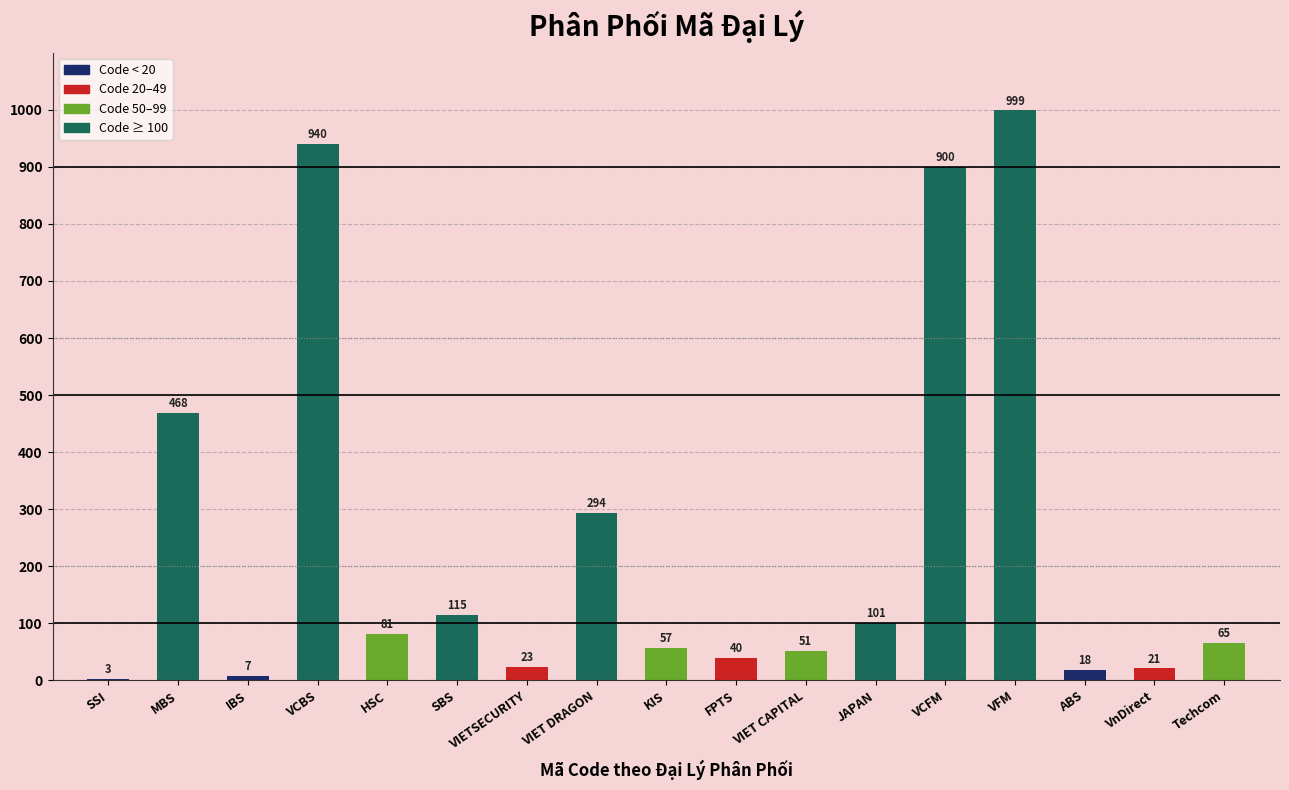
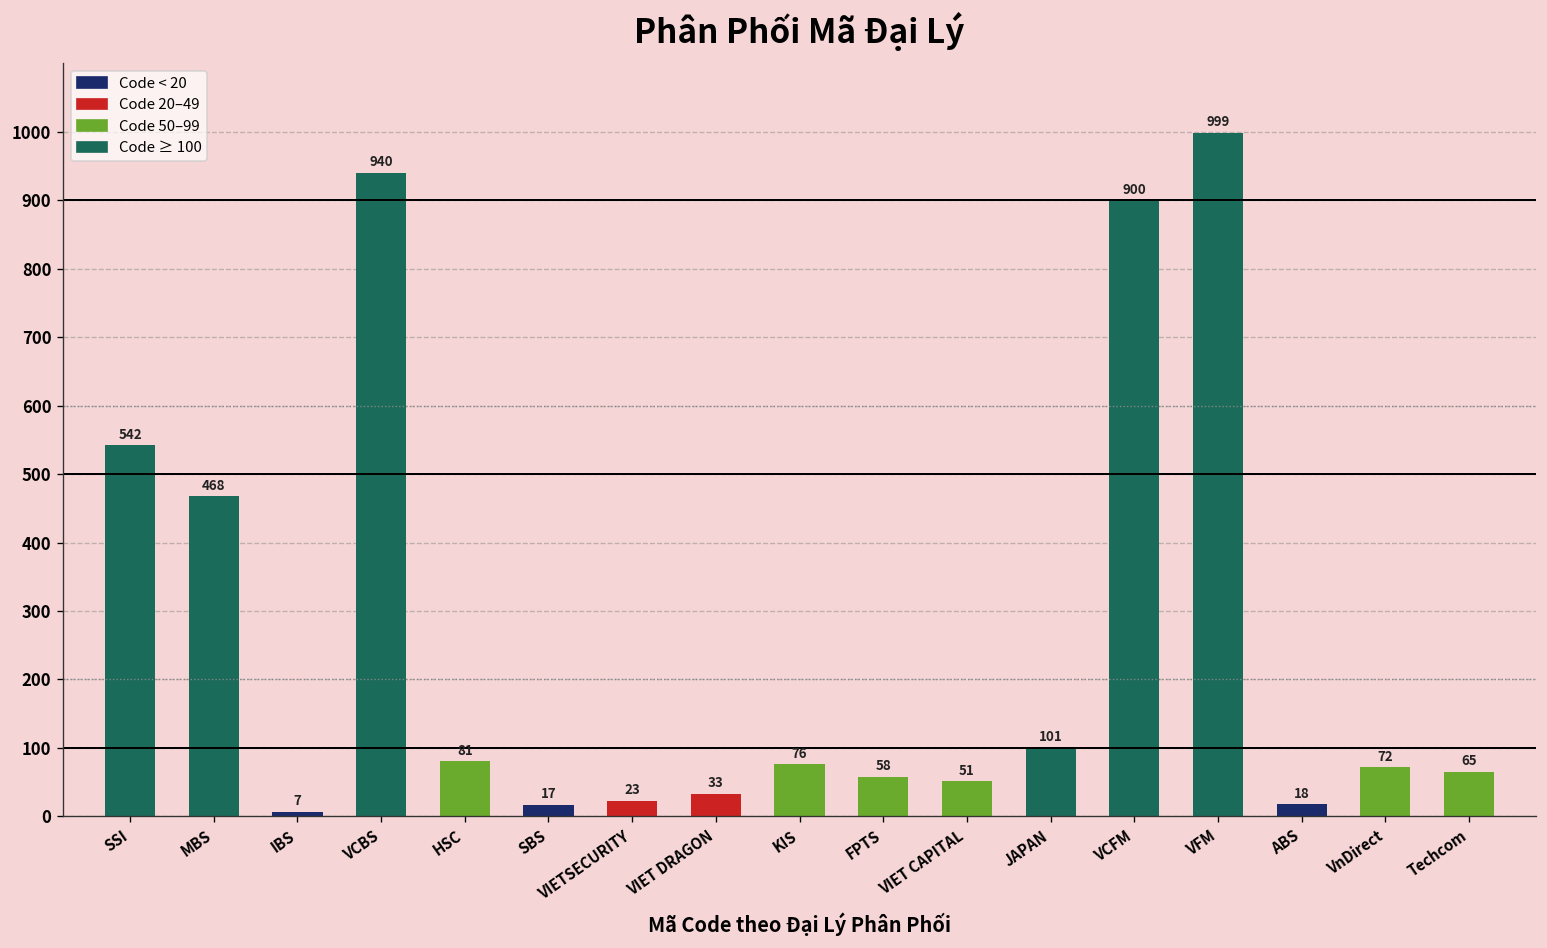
SSI: 3 -> 542
SBS: 115 -> 17
VIET DRAGON: 294 -> 33
KIS: 57 -> 76
FPTS: 40 -> 58
VnDirect: 21 -> 72
